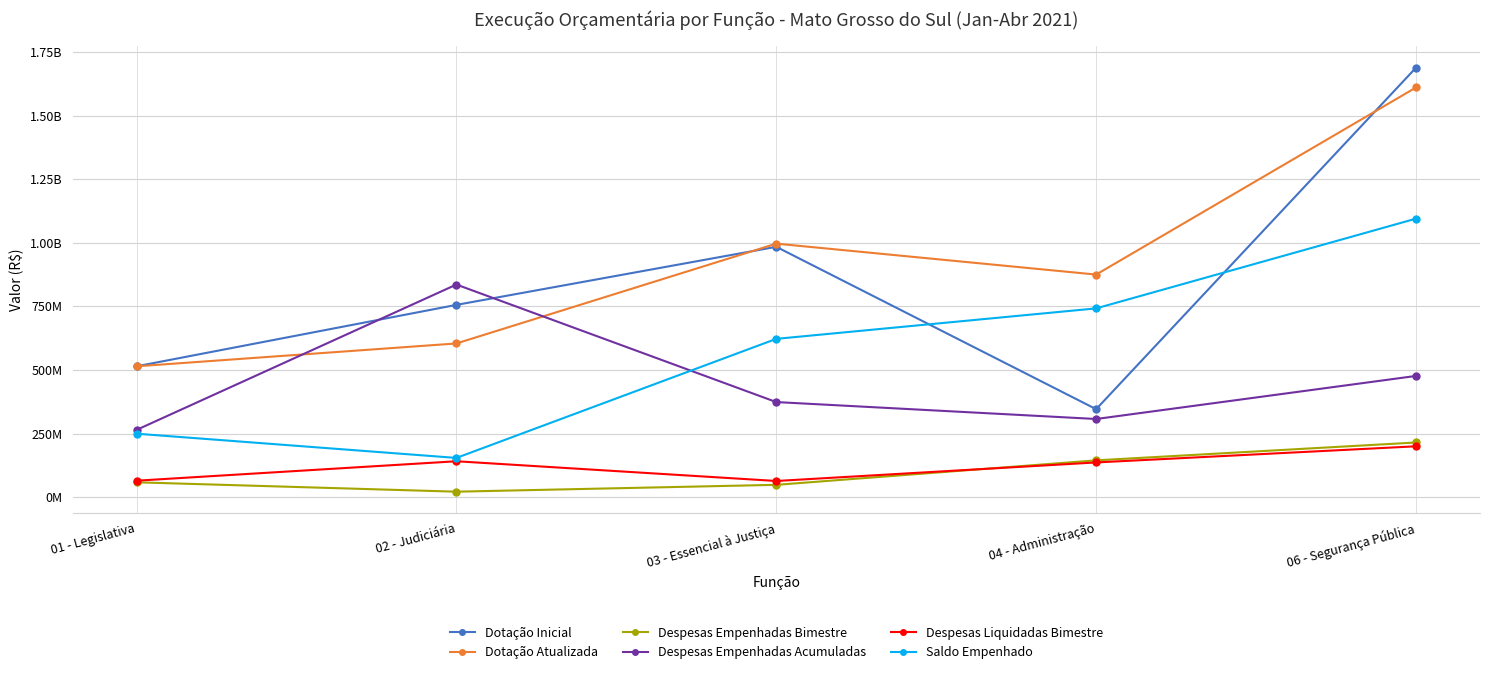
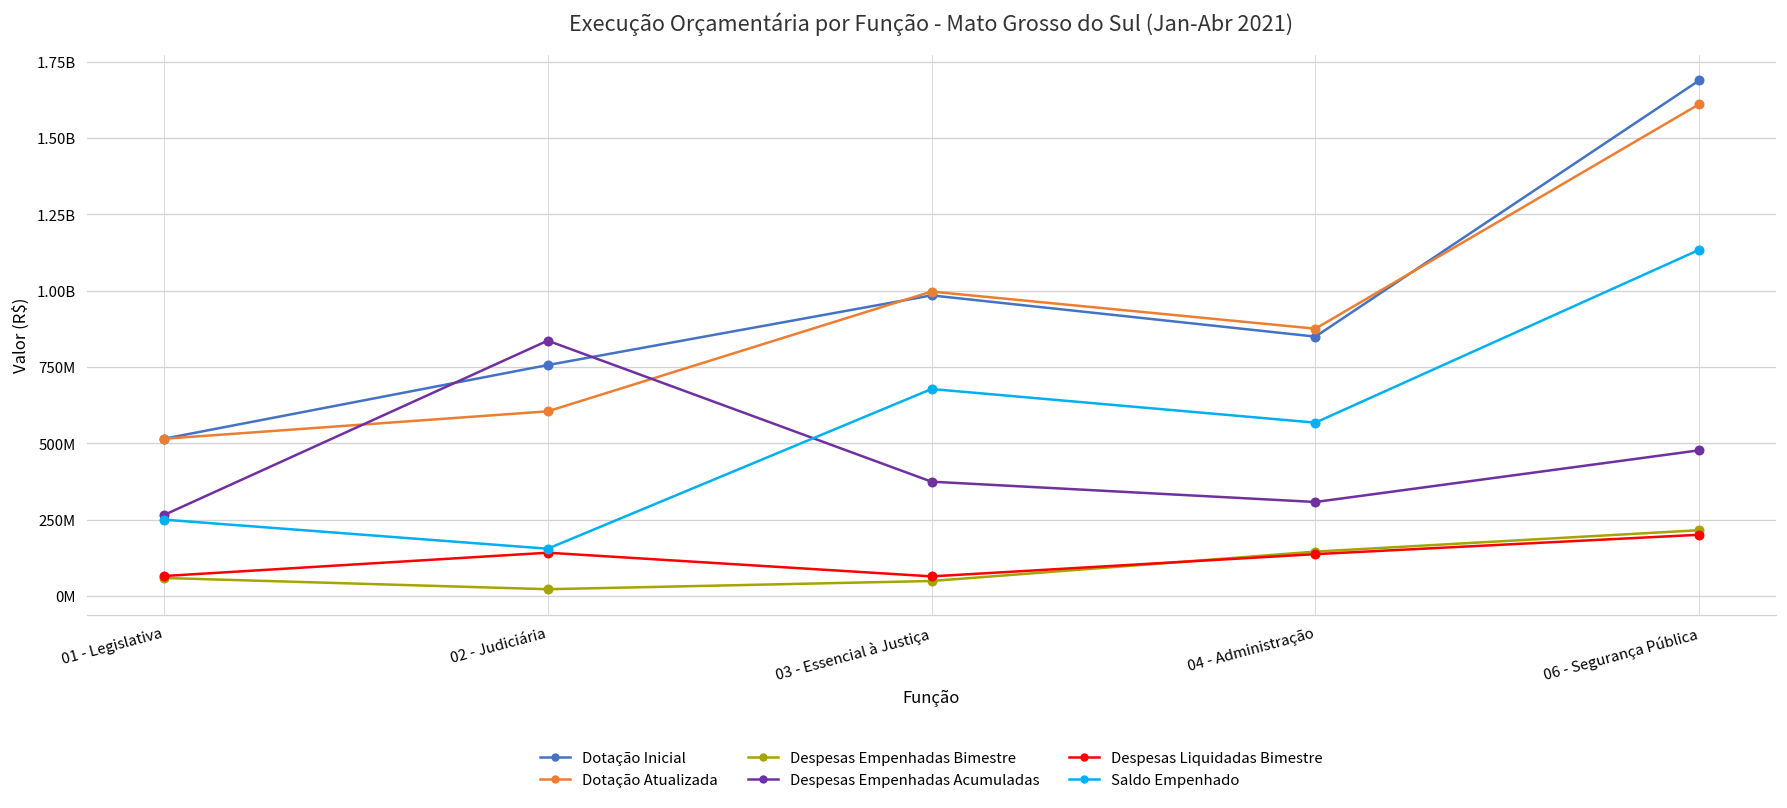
Saldo Empenhado, 03 - Essencial à Justiça: 620000000 -> 680000000
Dotação Inicial, 04 - Administração: 350000000 -> 850000000
Saldo Empenhado, 04 - Administração: 740000000 -> 570000000
Saldo Empenhado, 06 - Segurança Pública: 1100000000 -> 1130000000
